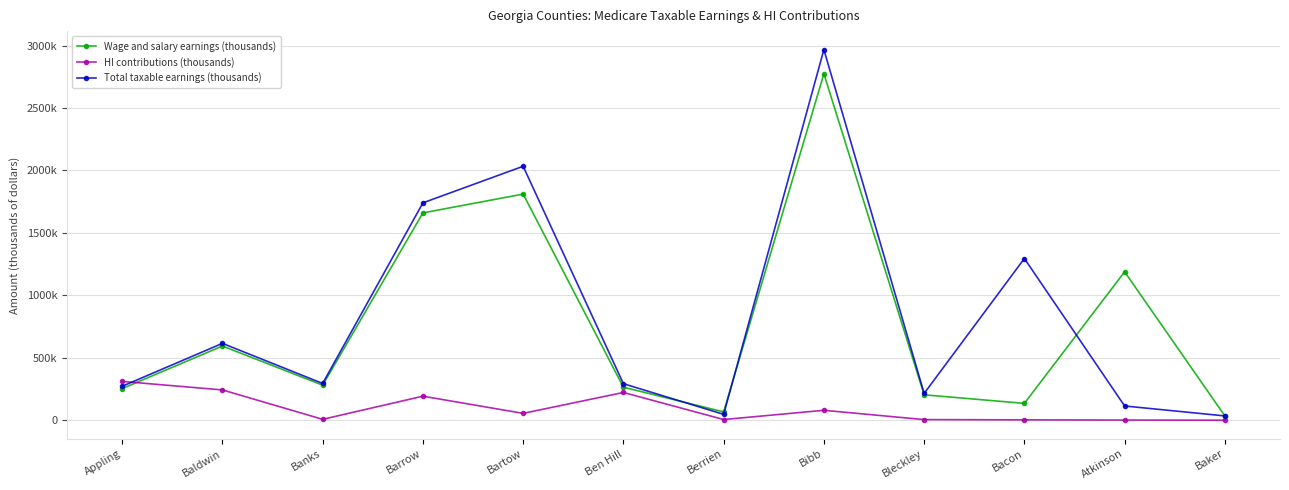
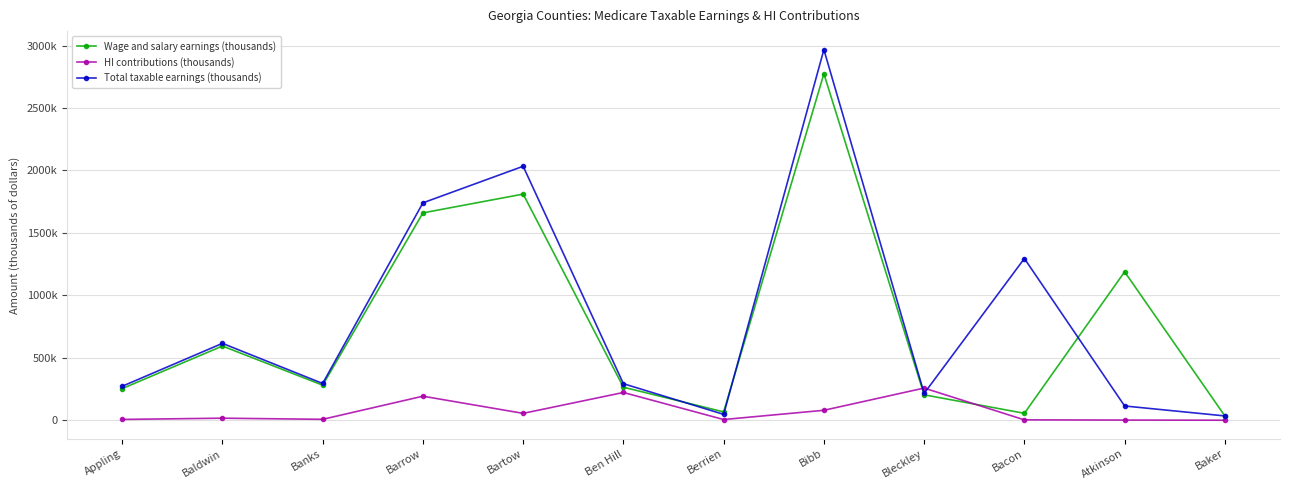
HI contributions (thousands), Appling: 310000 -> 10000
HI contributions (thousands), Baldwin: 240000 -> 20000
HI contributions (thousands), Bleckley: 10000 -> 260000
Wage and salary earnings (thousands), Bacon: 140000 -> 60000
